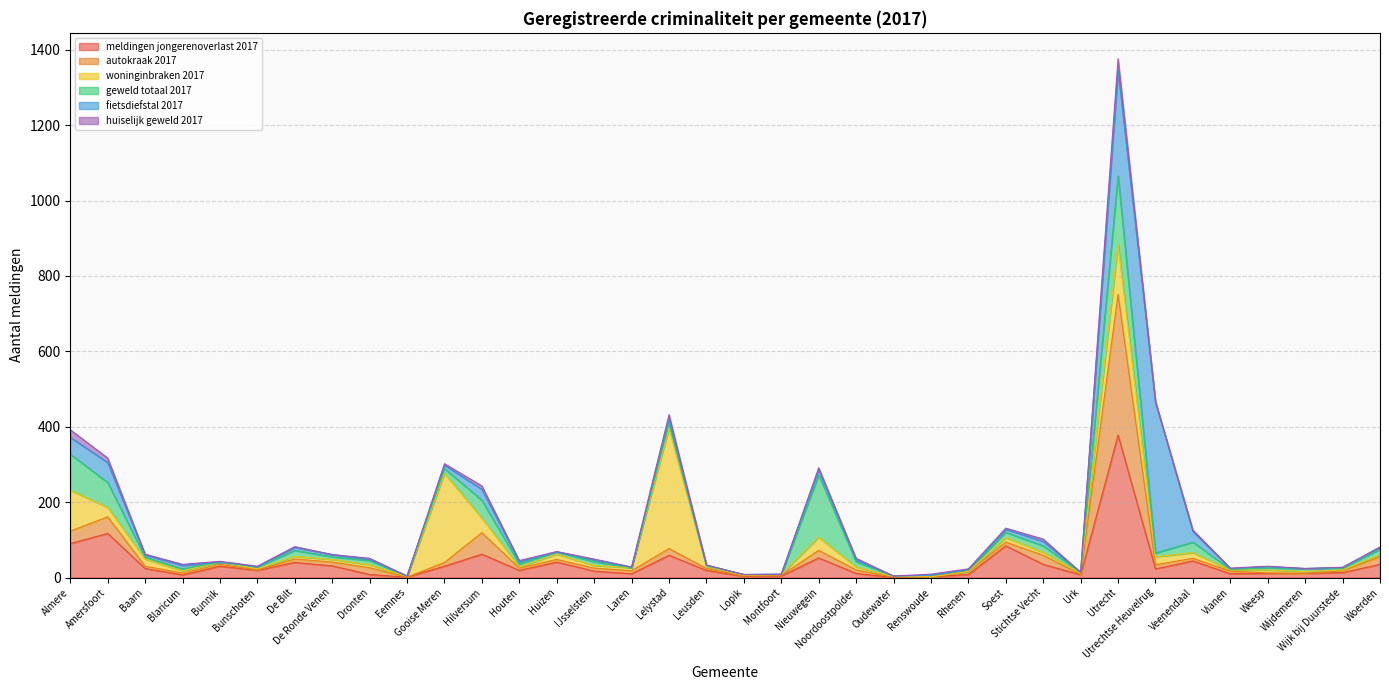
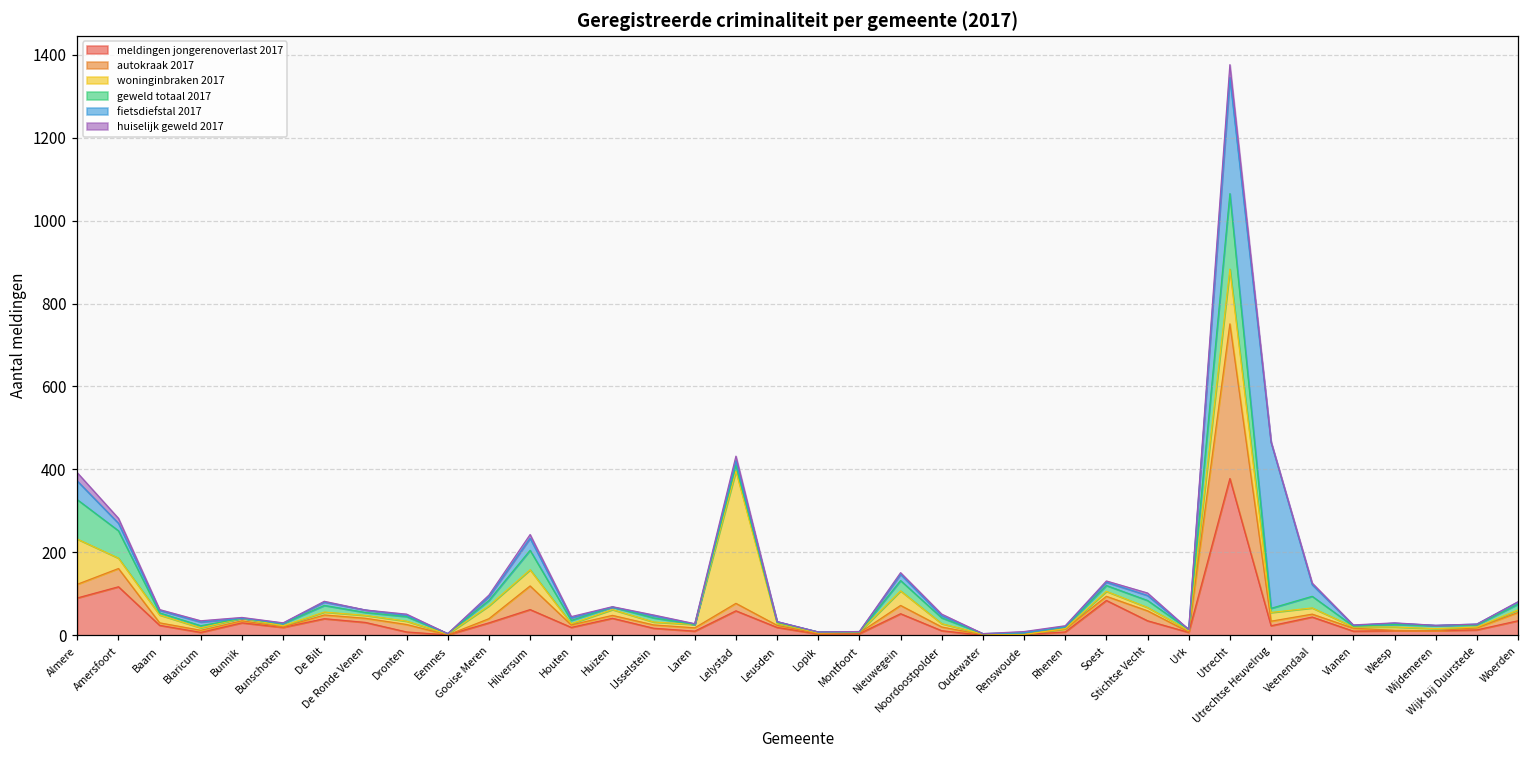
fietsdiefstal 2017, Amersfoort: 50 -> 20
woninginbraken 2017, Gooise Meren: 240 -> 30
geweld totaal 2017, Nieuwegein: 170 -> 30
